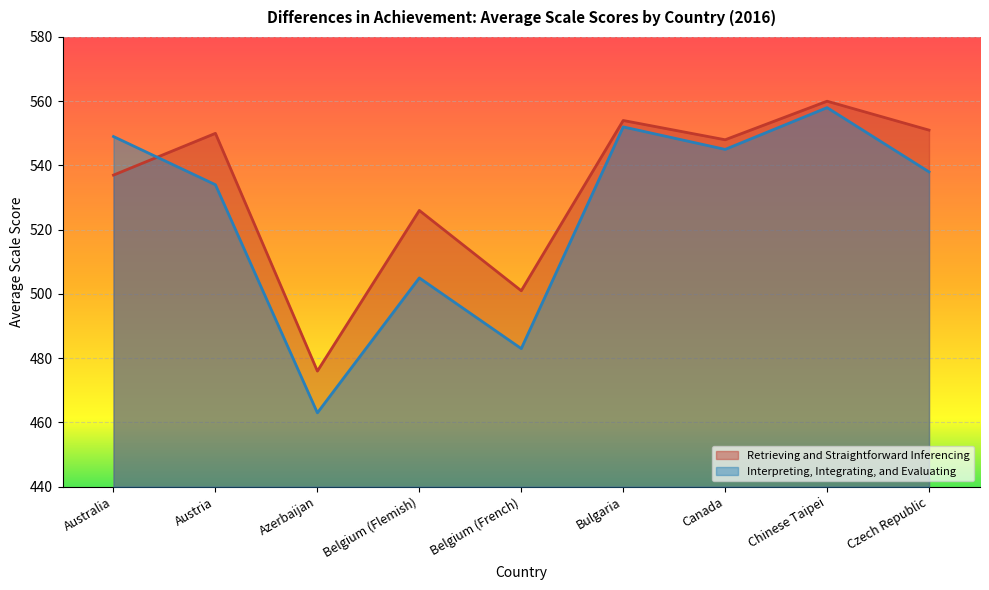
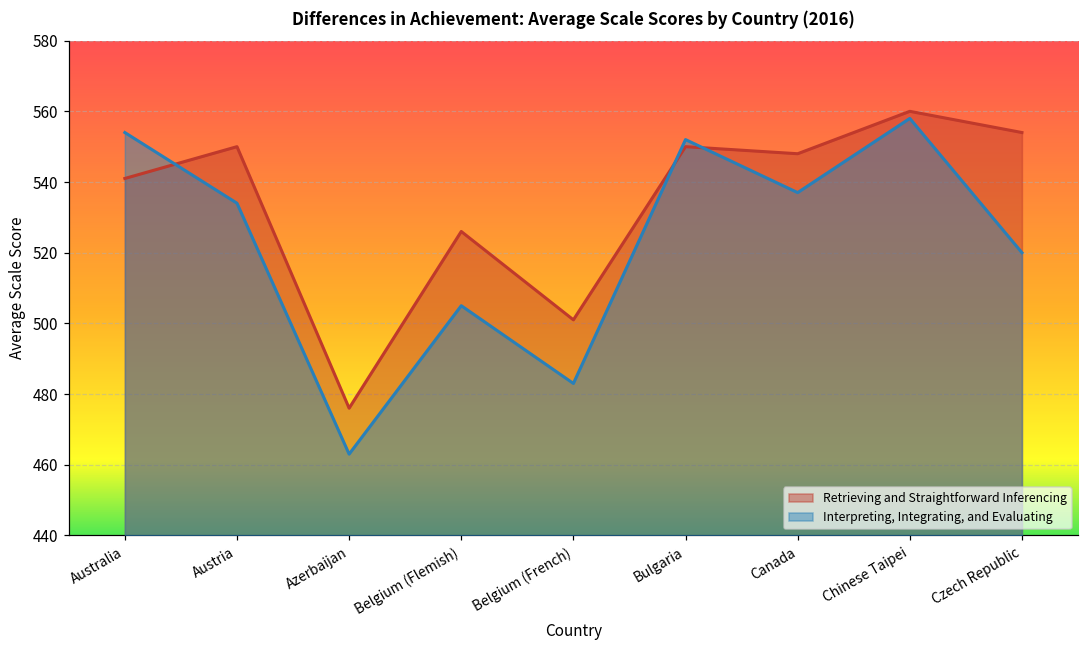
Retrieving and Straightforward Inferencing, Australia: 537 -> 541
Interpreting, Integrating, and Evaluating, Australia: 549 -> 554
Retrieving and Straightforward Inferencing, Bulgaria: 554 -> 550
Interpreting, Integrating, and Evaluating, Canada: 545 -> 537
Retrieving and Straightforward Inferencing, Czech Republic: 551 -> 554
Interpreting, Integrating, and Evaluating, Czech Republic: 538 -> 520
